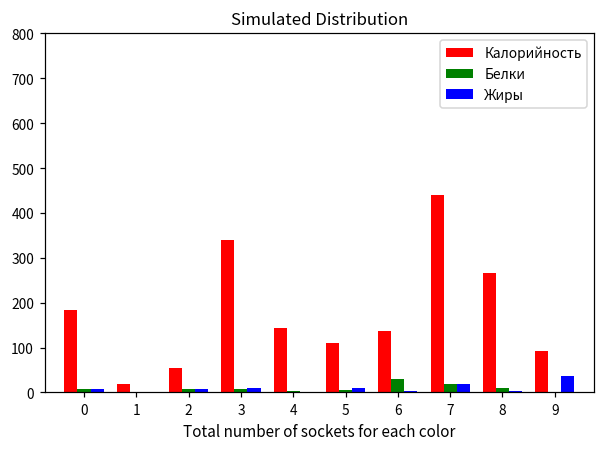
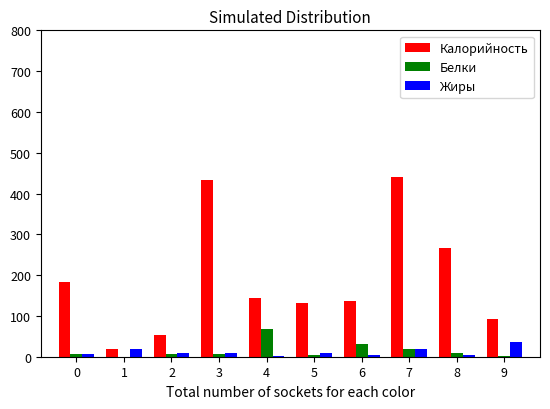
Жиры, 1: 0 -> 20
Калорийность, 3: 340 -> 430
Белки, 4: 0 -> 70
Калорийность, 5: 110 -> 130
